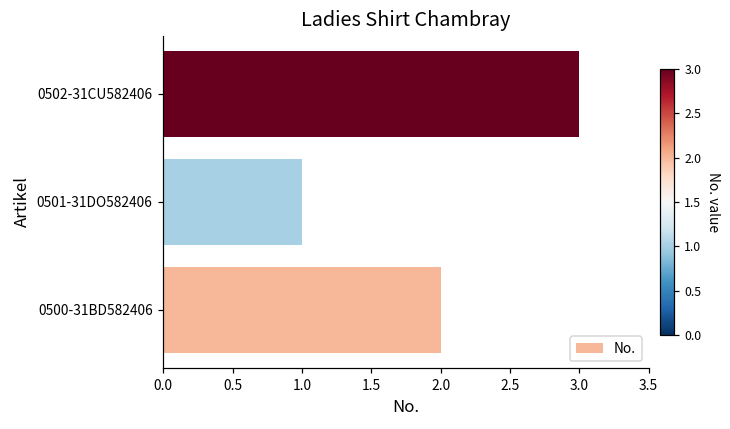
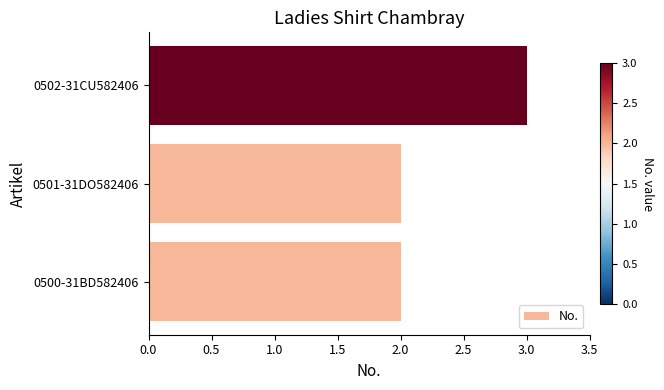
0501-31DO582406: 1 -> 2
